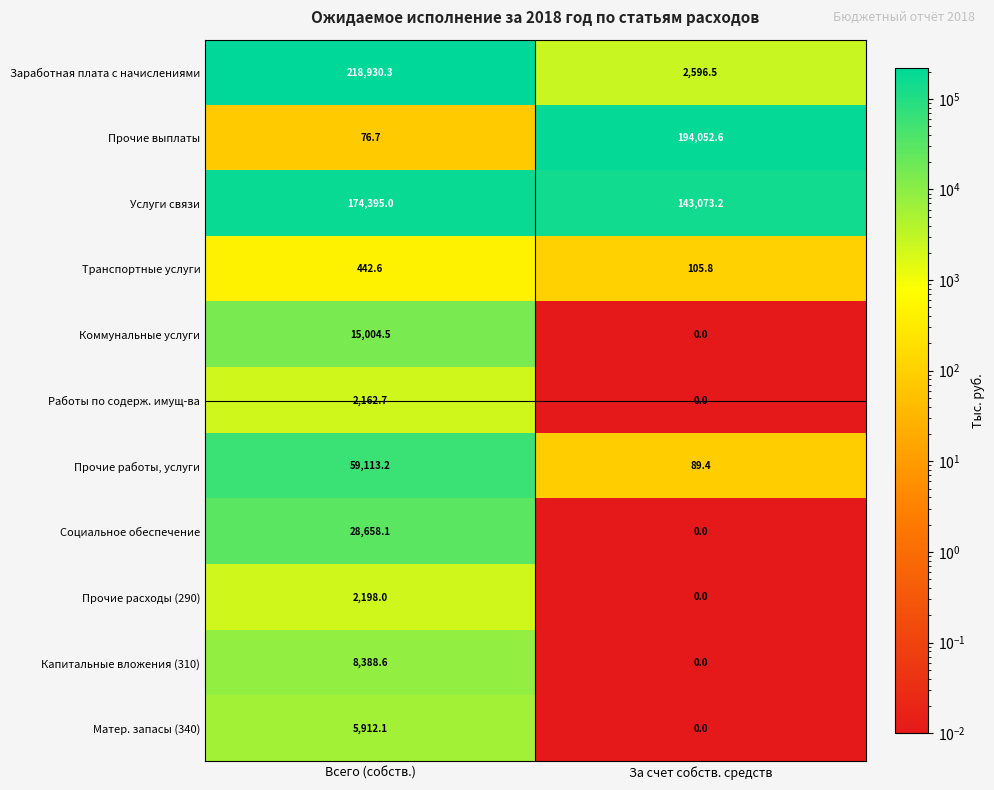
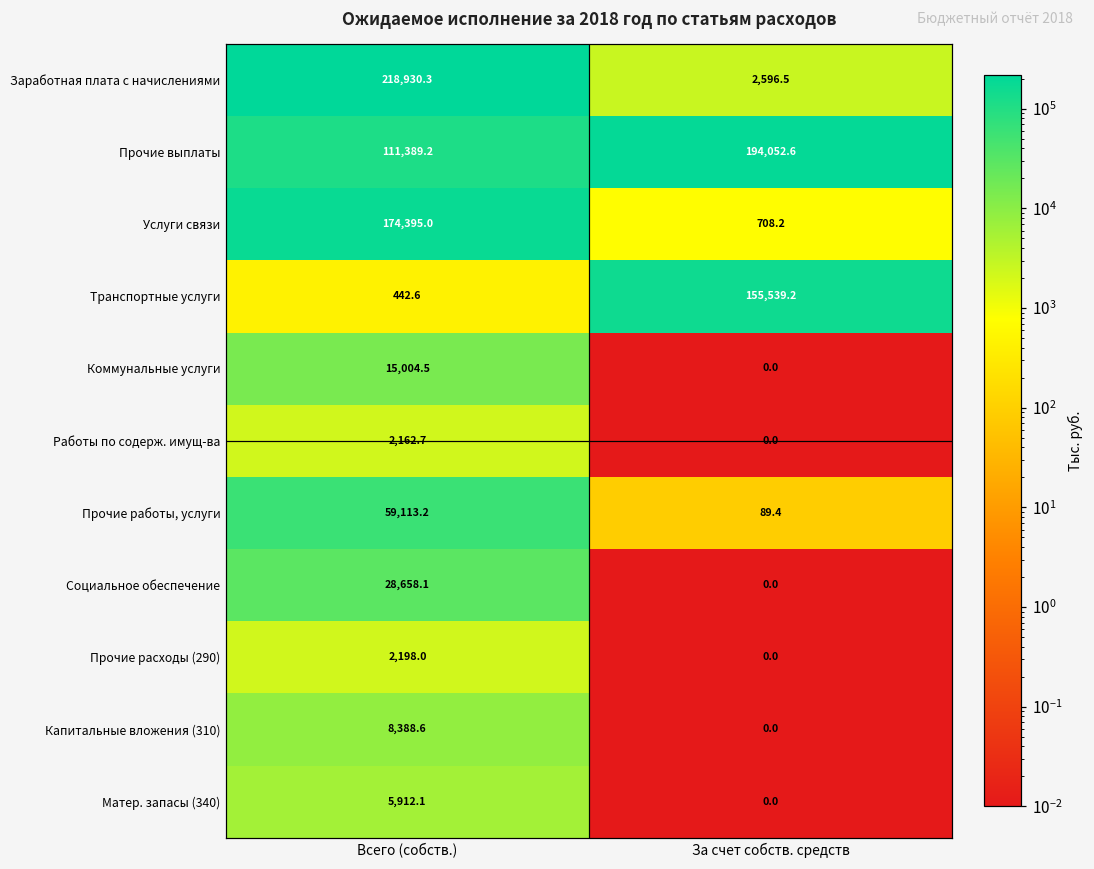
Прочие выплаты, Всего (собств.): 76.7 -> 111,389.2
Услуги связи, За счет собств. средств: 143,073.2 -> 708.2
Транспортные услуги, За счет собств. средств: 105.8 -> 155,539.2
